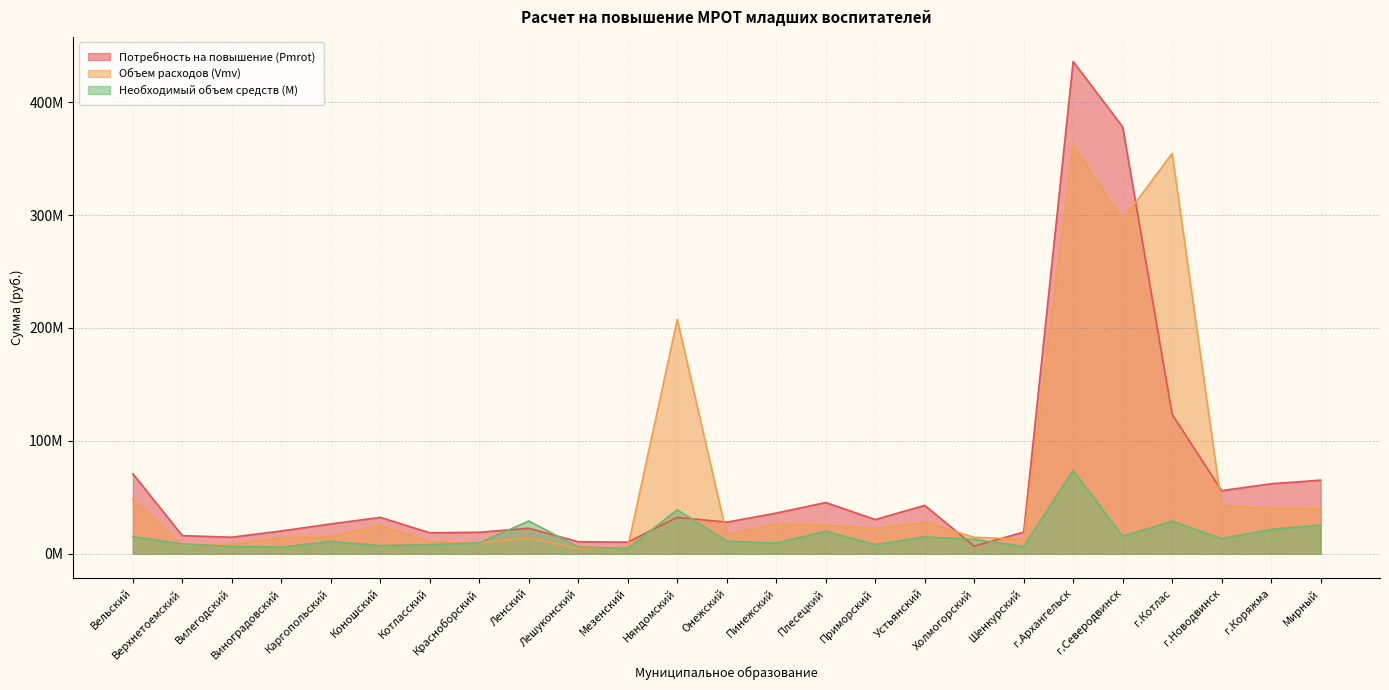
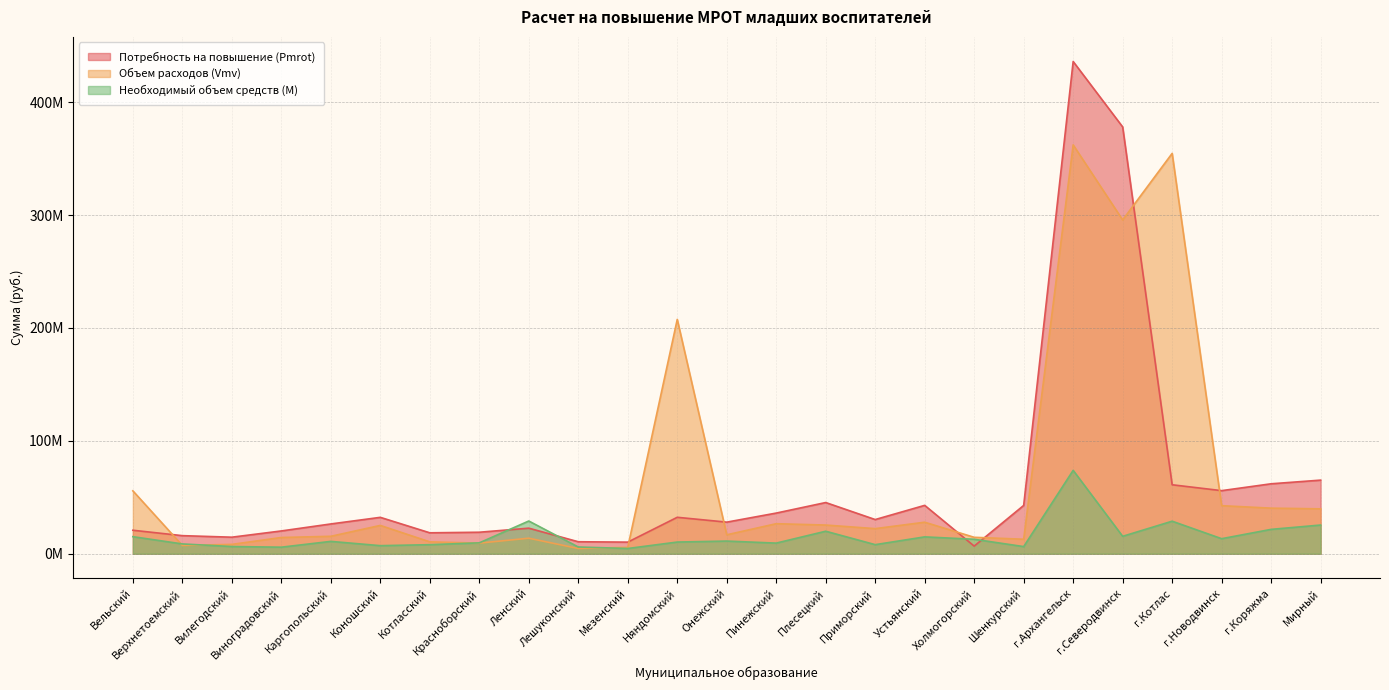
Потребность на повышение (Pmrot), Вельский: 71000000 -> 21000000
Объем расходов (Vmv), Вельский: 48000000 -> 56000000
Необходимый объем средств (M), Няндомский: 39000000 -> 10000000
Потребность на повышение (Pmrot), Шенкурский: 19000000 -> 43000000
Потребность на повышение (Pmrot), г.Котлас: 123000000 -> 61000000
